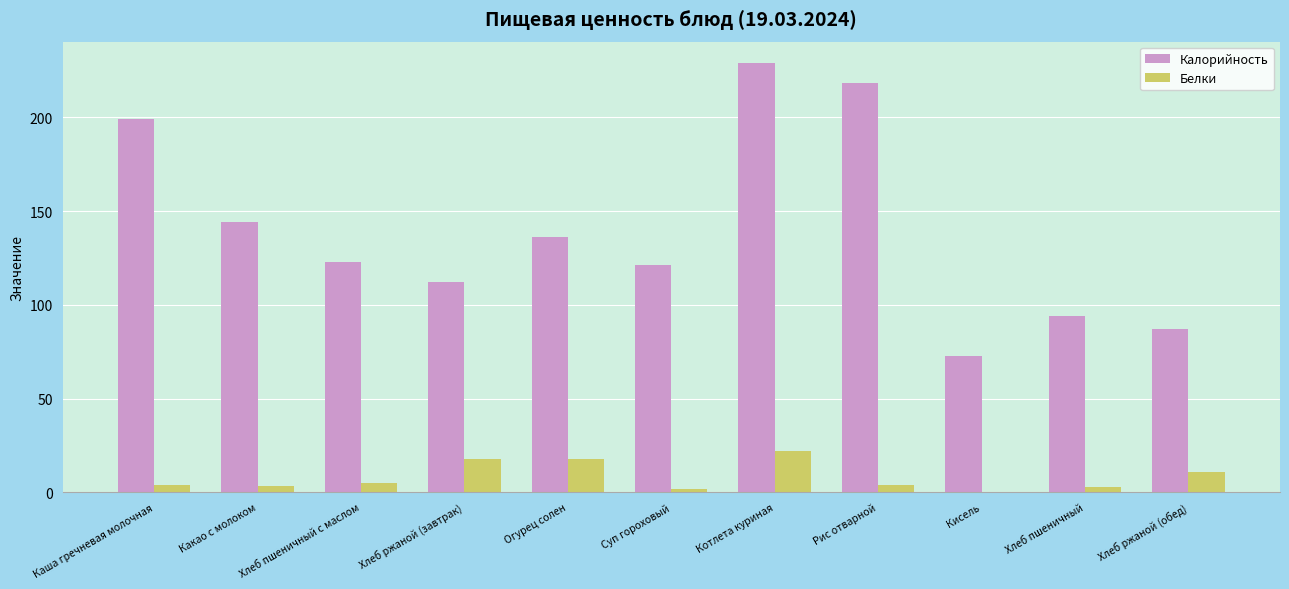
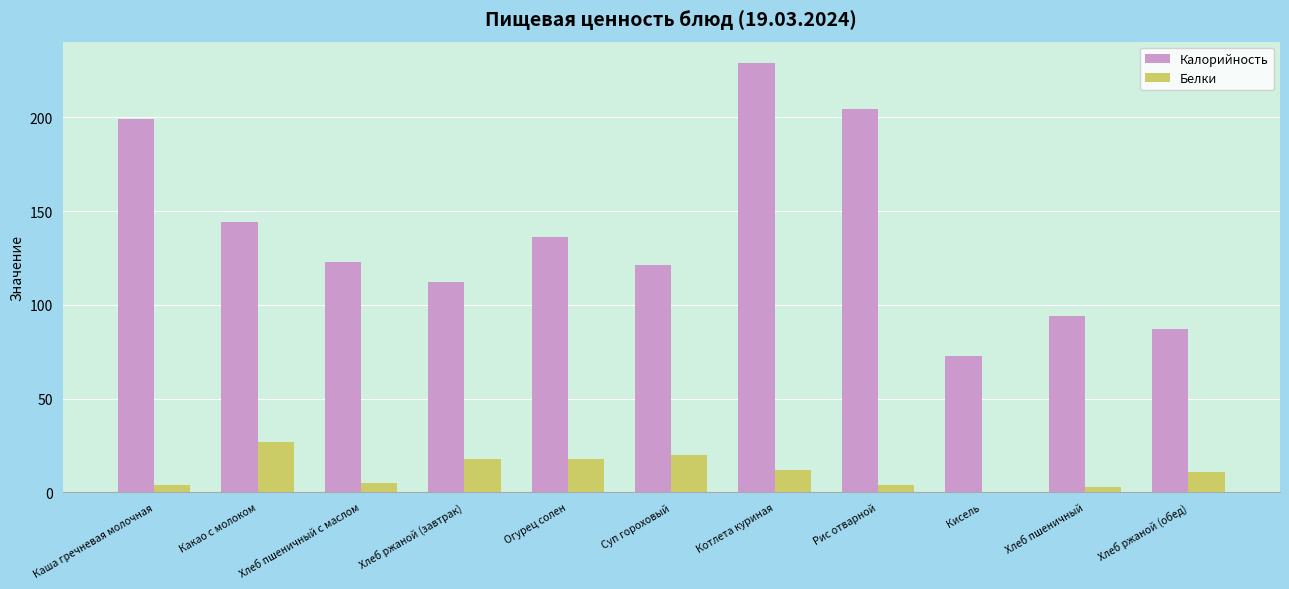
Белки, Какао с молоком: 4 -> 27
Белки, Суп гороховый: 2 -> 20
Белки, Котлета куриная: 22 -> 12
Калорийность, Рис отварной: 218 -> 205
